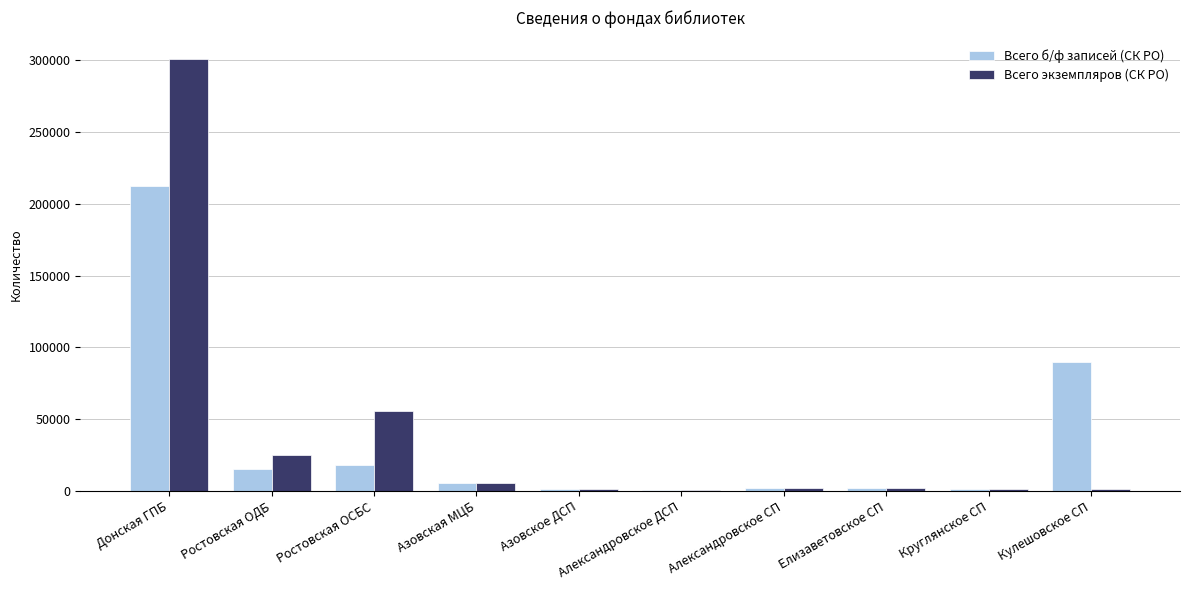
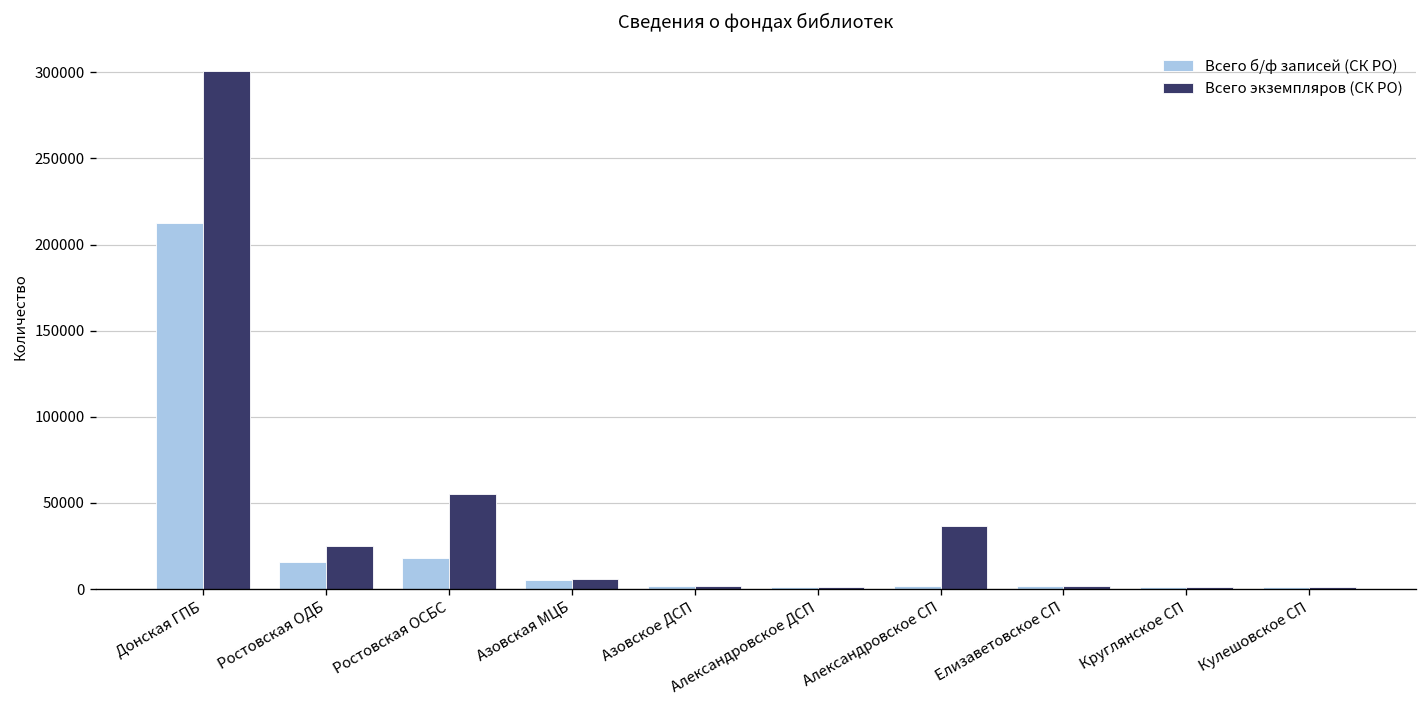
Всего экземпляров (СК РО), Александровское СП: 2000 -> 37000
Всего б/ф записей (СК РО), Кулешовское СП: 90000 -> 1000
